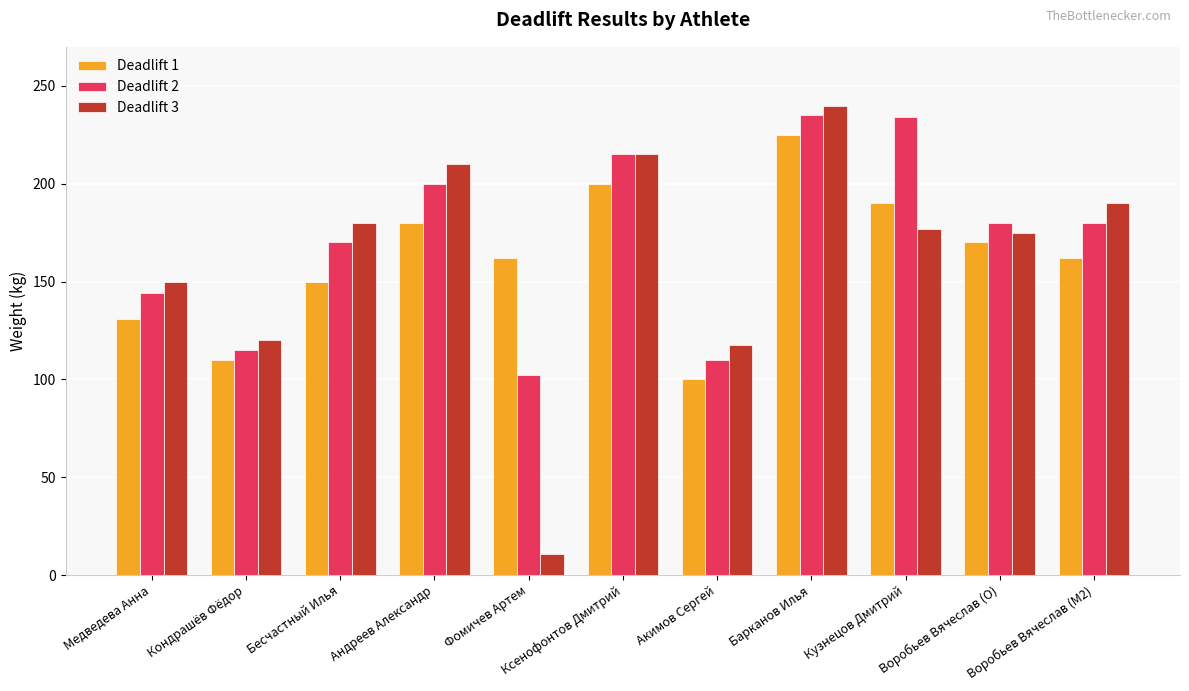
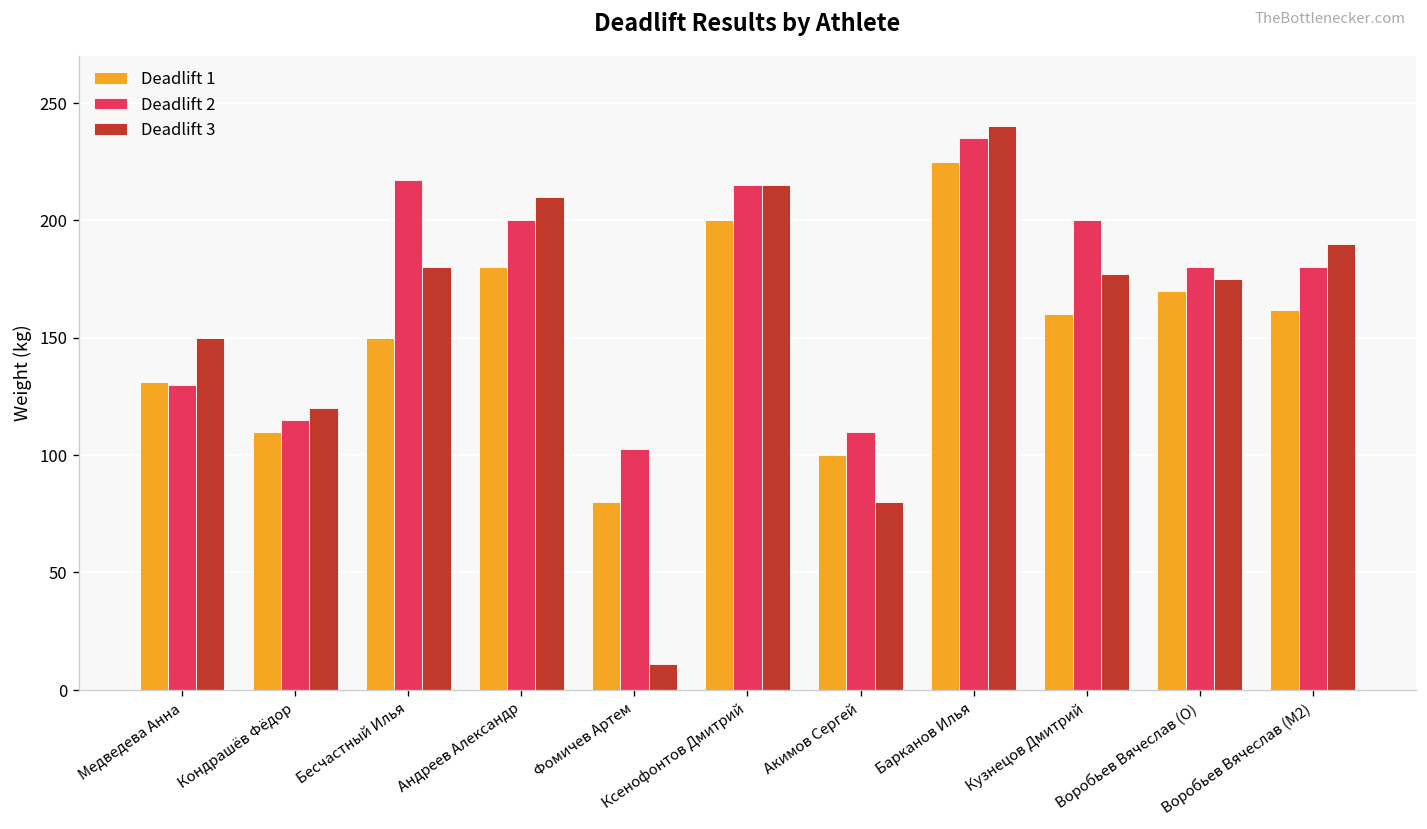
Deadlift 2, Медведева Анна: 144 -> 130
Deadlift 2, Бесчастный Илья: 170 -> 217
Deadlift 1, Фомичев Артем: 162 -> 80
Deadlift 3, Акимов Сергей: 118 -> 80
Deadlift 1, Кузнецов Дмитрий: 190 -> 160
Deadlift 2, Кузнецов Дмитрий: 234 -> 200
